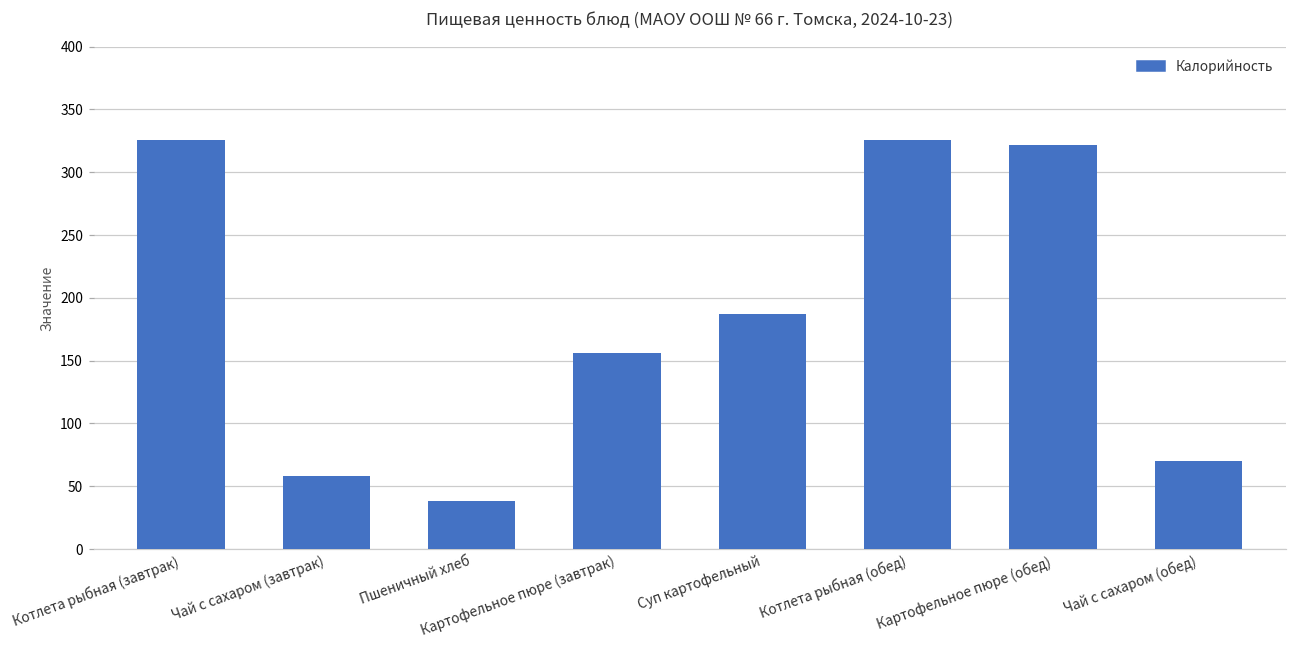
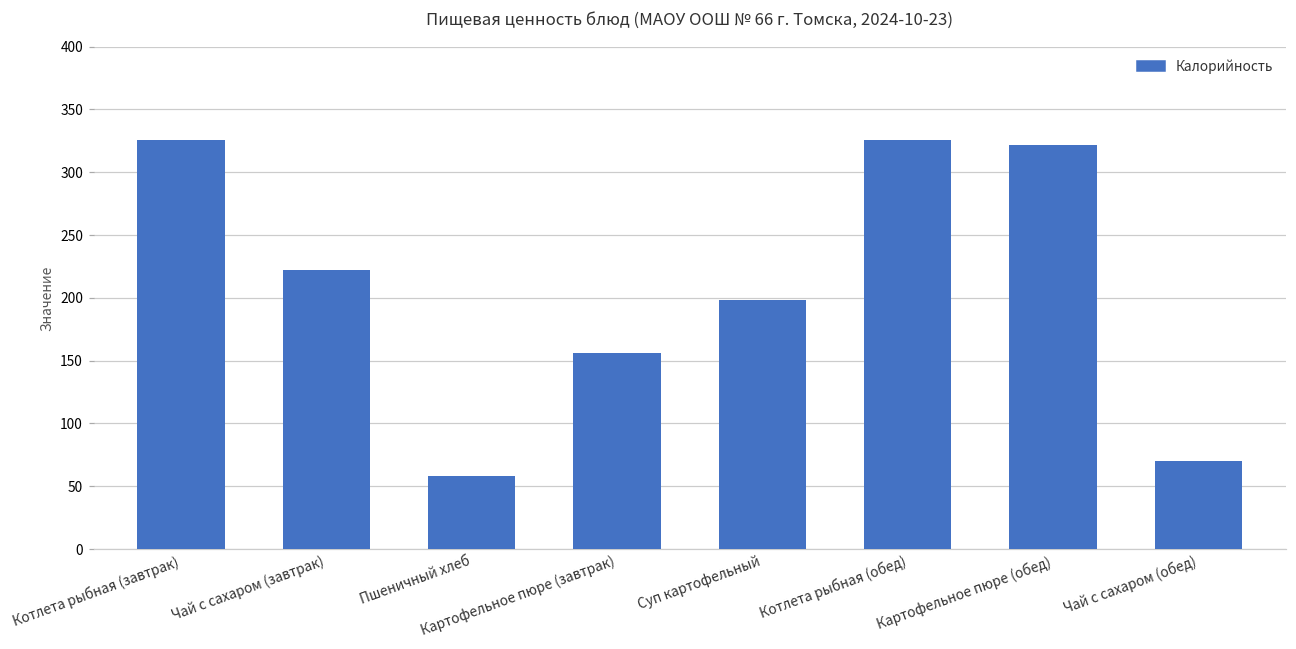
Чай с сахаром (завтрак): 58 -> 222
Пшеничный хлеб: 38 -> 58
Суп картофельный: 187 -> 198
